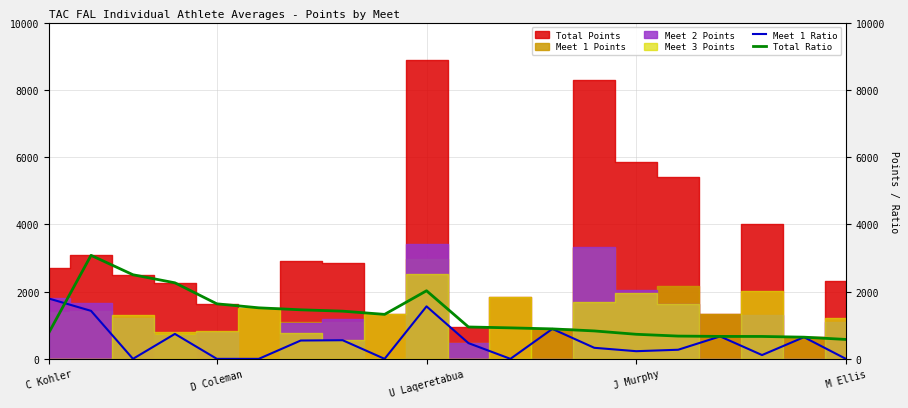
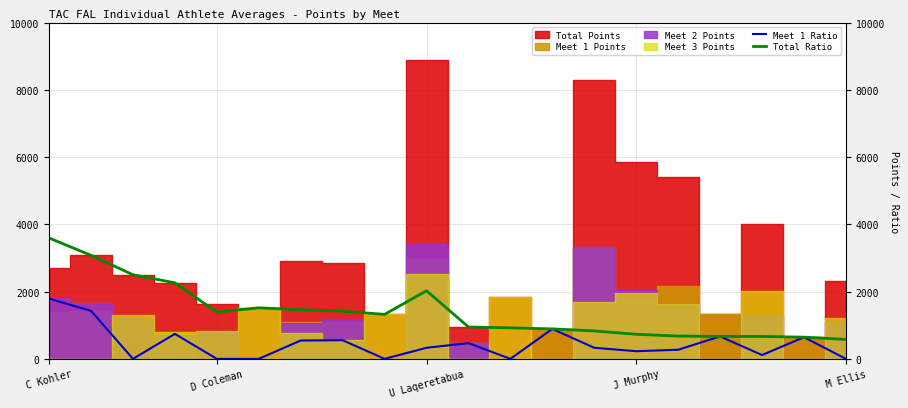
Total Ratio, C Kohler: 800 -> 3600
Total Ratio, D Coleman: 1600 -> 1400
Meet 1 Ratio, U Laqeretabua: 1600 -> 300
